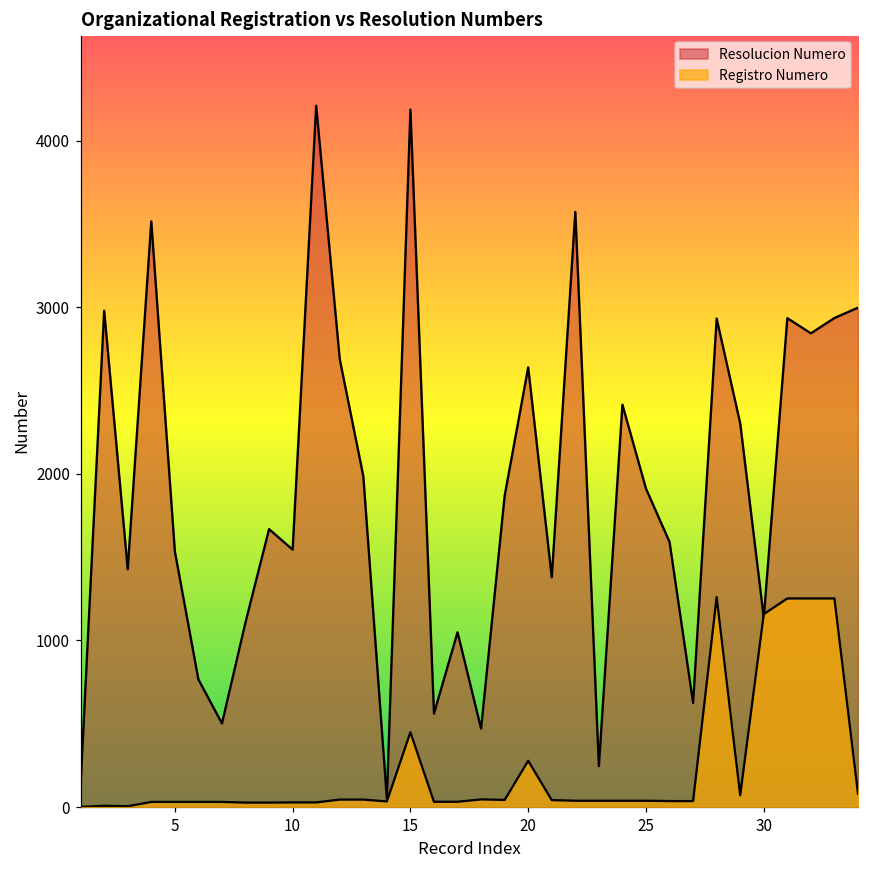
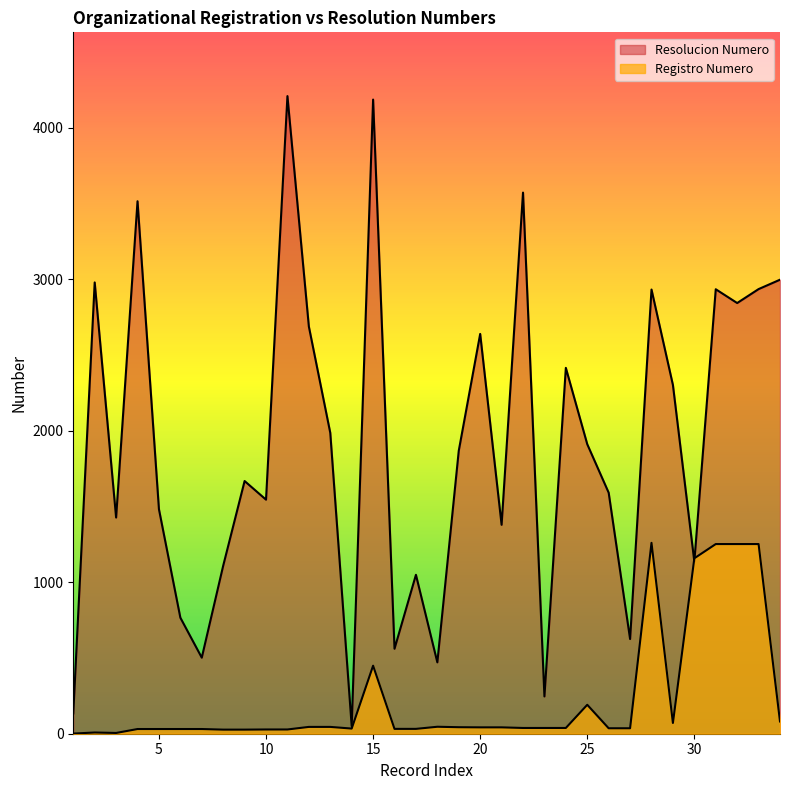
Resolucion Numero, 5: 1540 -> 1480
Registro Numero, 20: 280 -> 40
Registro Numero, 25: 40 -> 190
